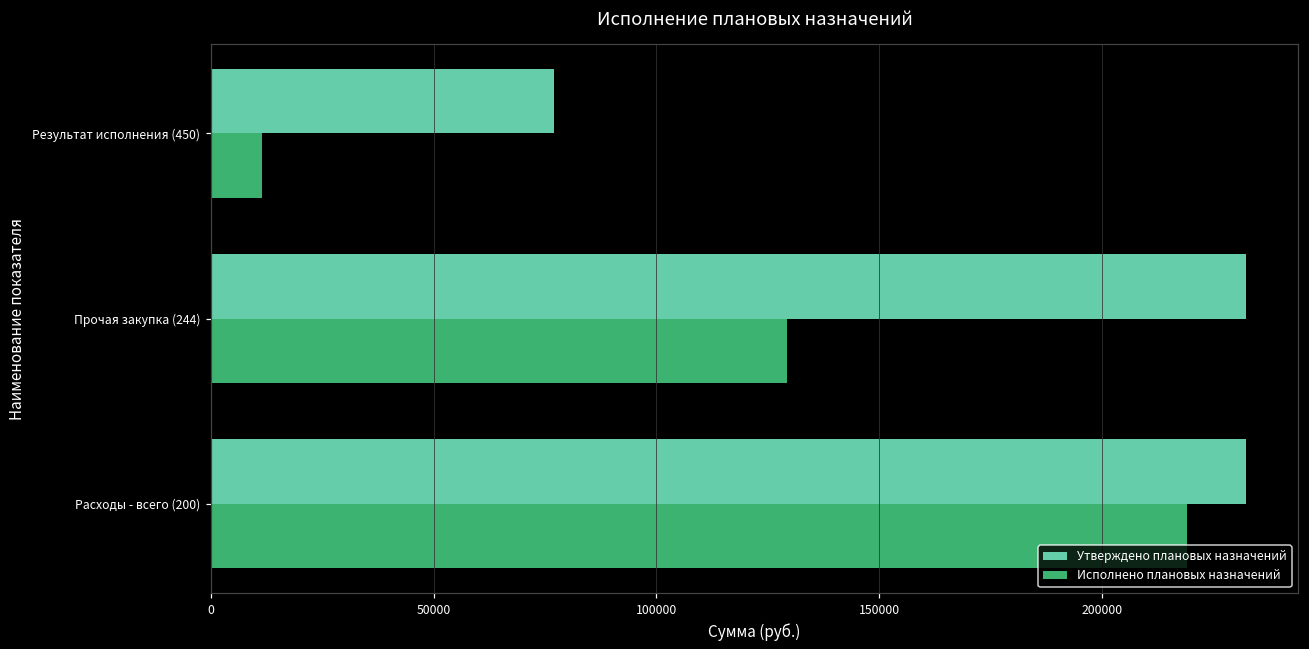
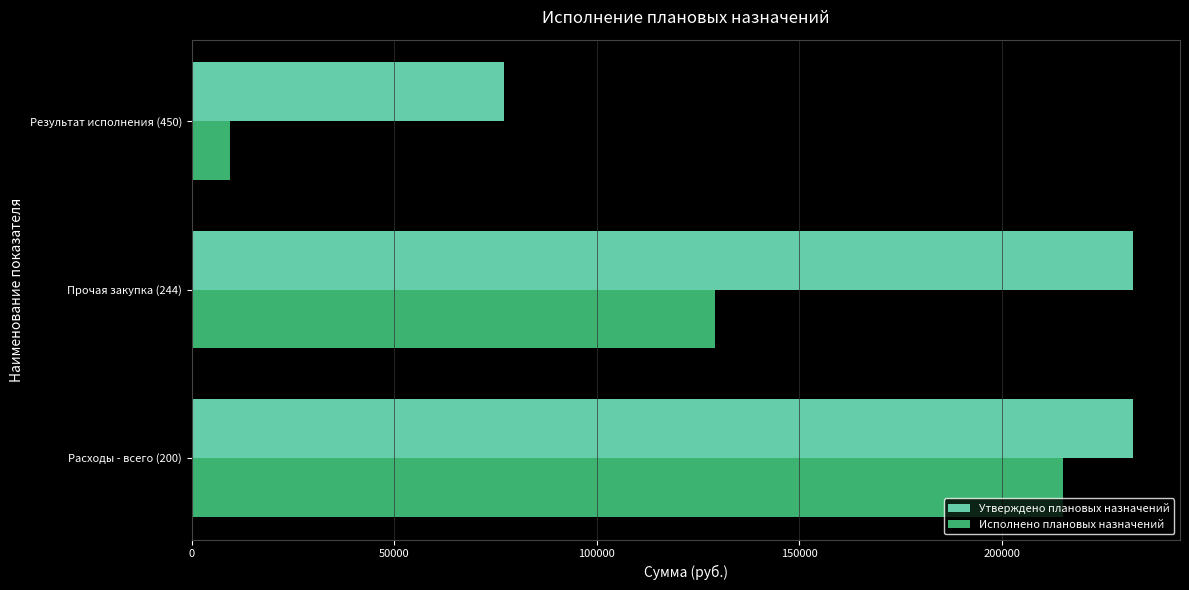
Исполнено плановых назначений, Результат исполнения (450): 12000 -> 9000
Исполнено плановых назначений, Расходы - всего (200): 219000 -> 215000
